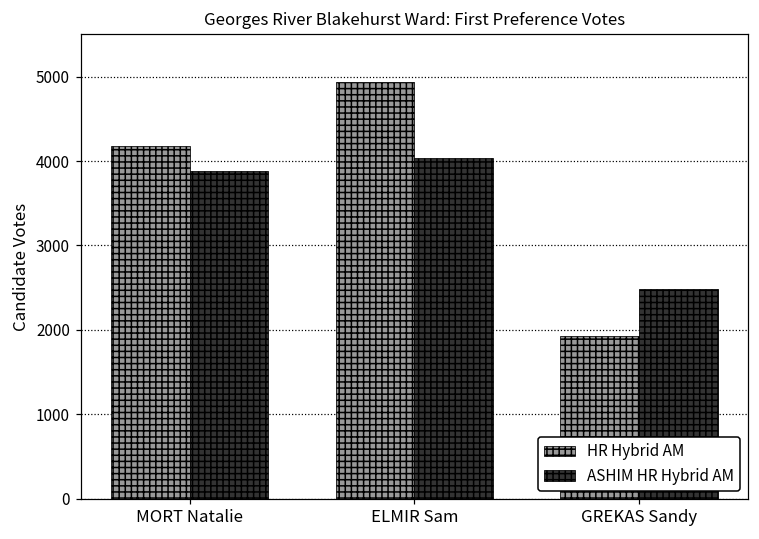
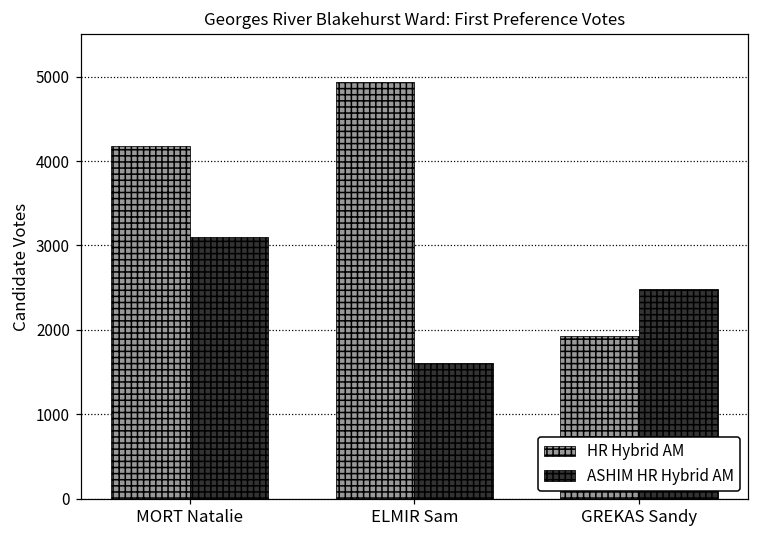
ASHIM HR Hybrid AM, MORT Natalie: 3900 -> 3100
ASHIM HR Hybrid AM, ELMIR Sam: 4000 -> 1600
